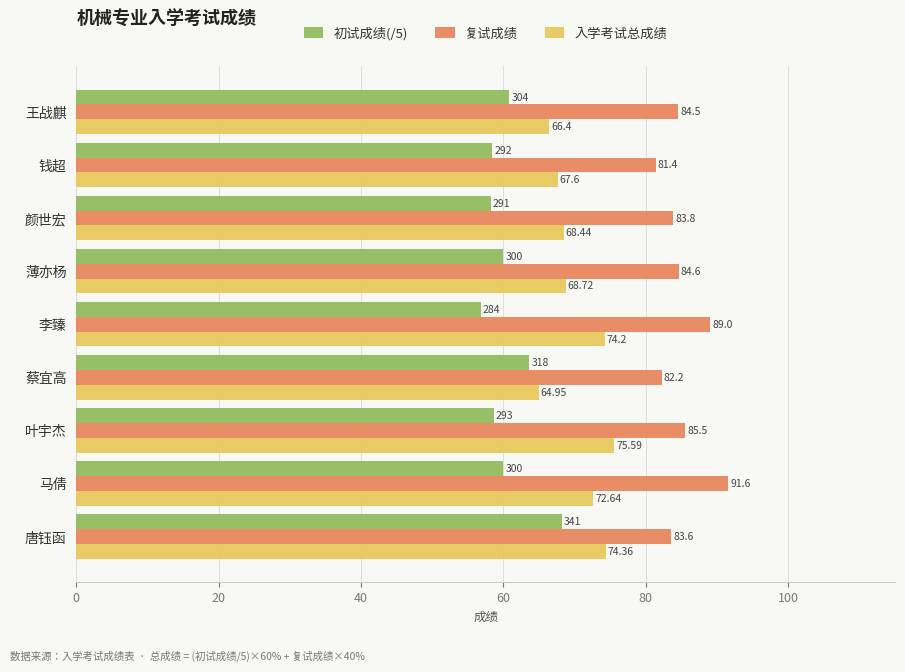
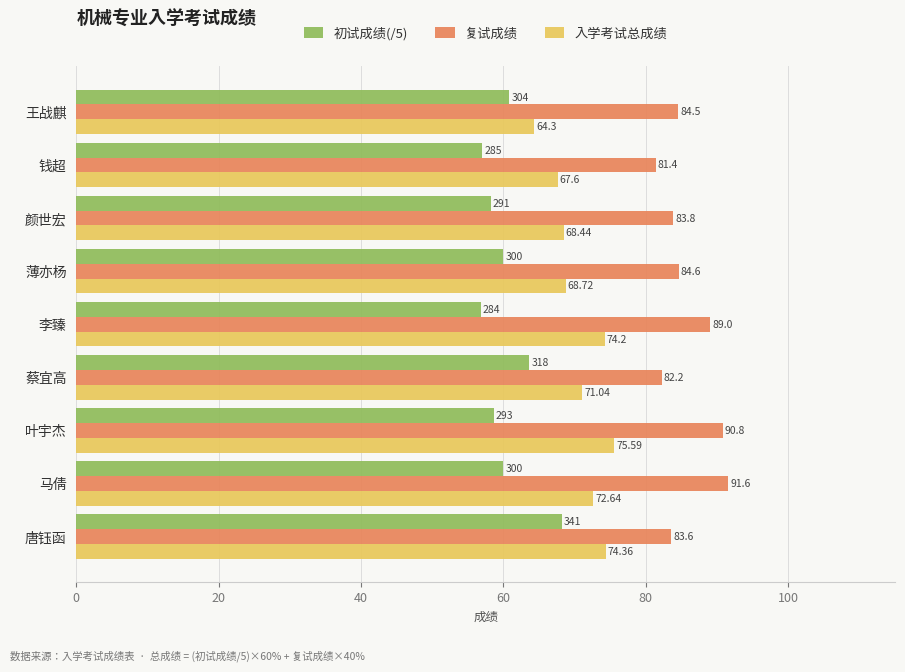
入学考试总成绩, 王战麒: 66.4 -> 64.3
初试成绩(/5), 钱超: 292 -> 285
入学考试总成绩, 蔡宜高: 64.95 -> 71.04
复试成绩, 叶宇杰: 85.5 -> 90.8
